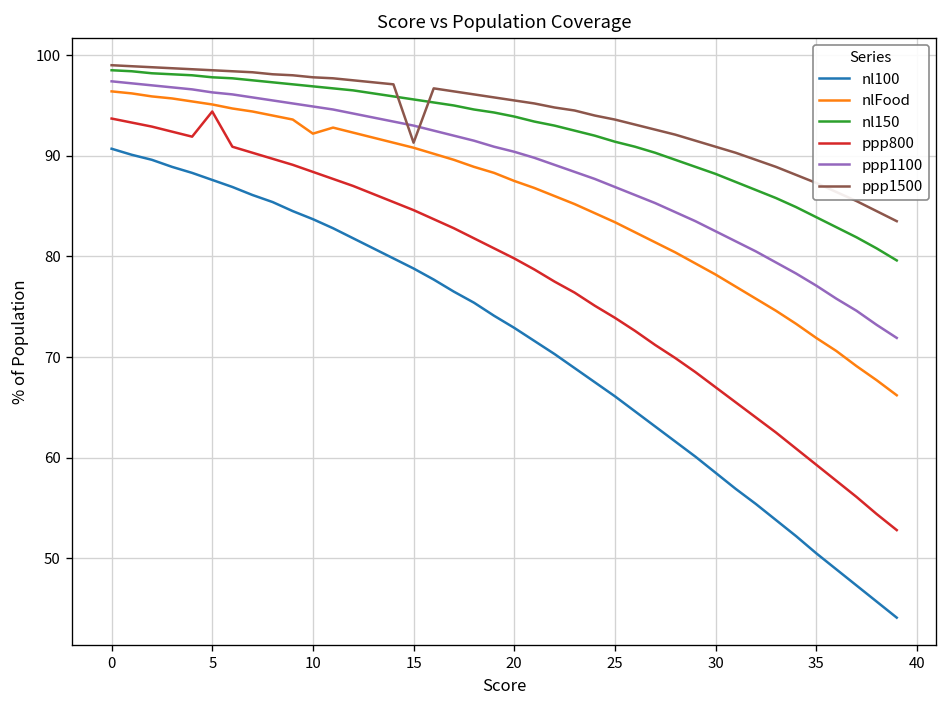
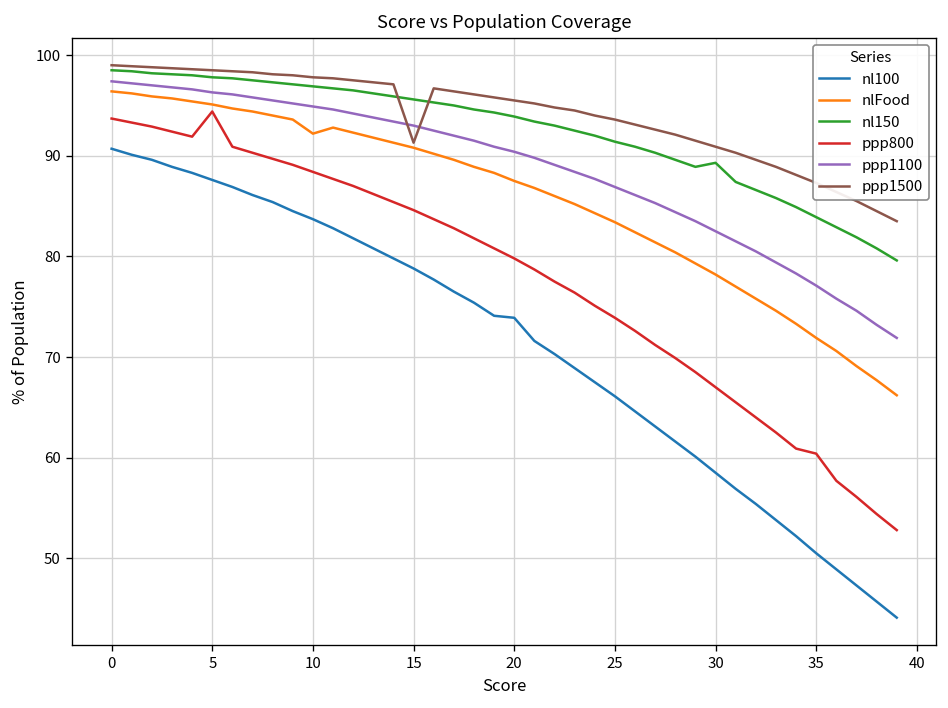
nl100, 20: 73 -> 74
nl150, 30: 88 -> 89
ppp800, 35: 59 -> 60
